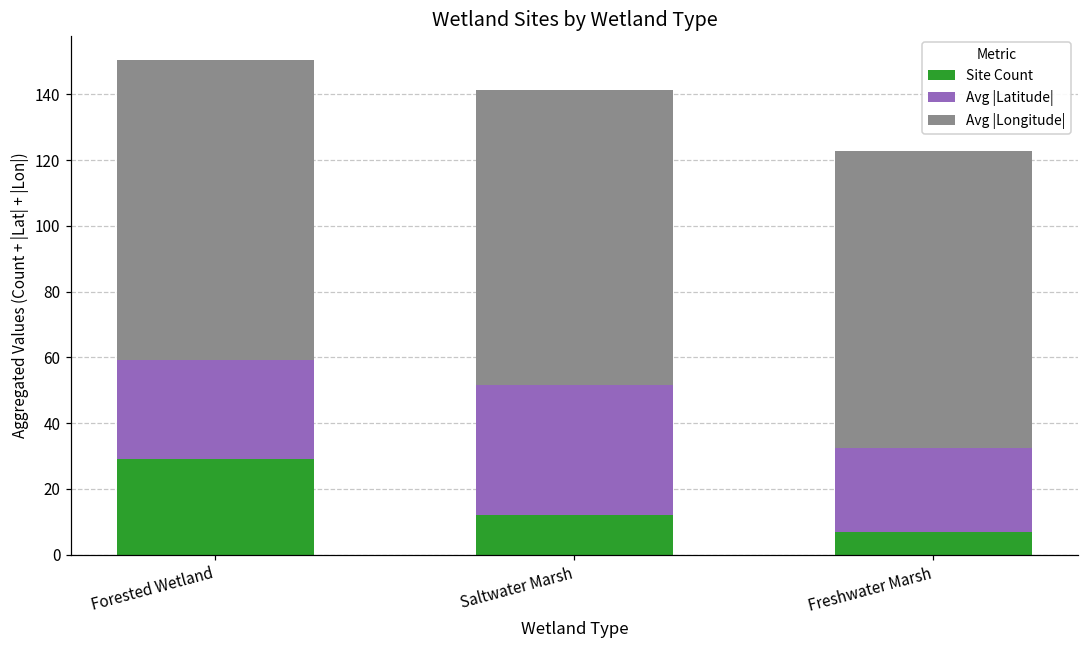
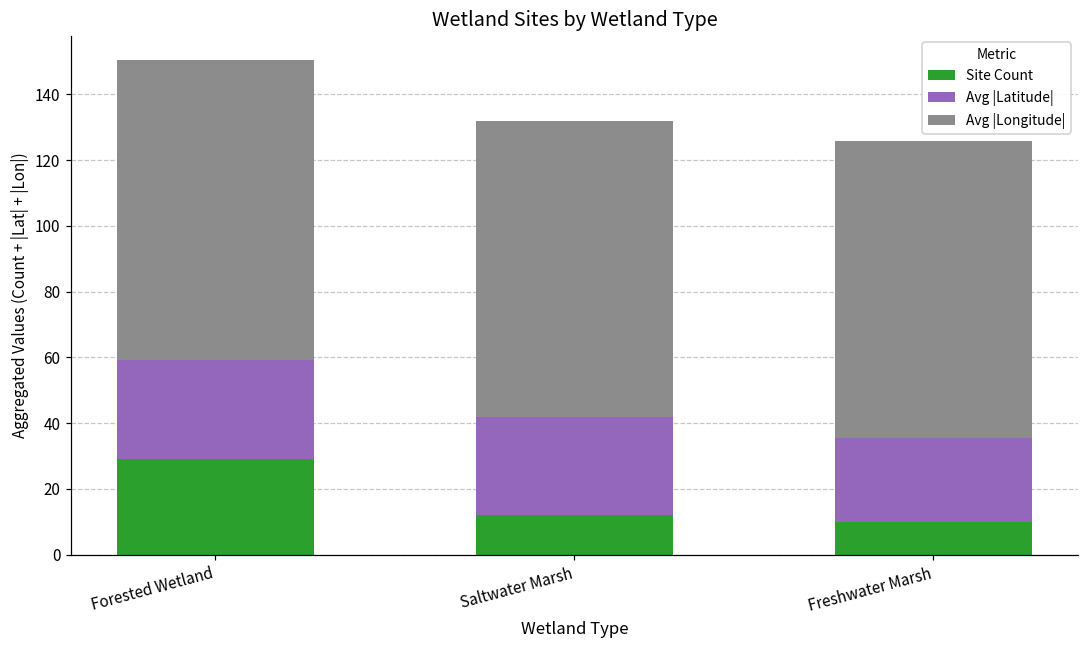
Avg |Latitude|, Saltwater Marsh: 40 -> 30
Site Count, Freshwater Marsh: 7 -> 10
